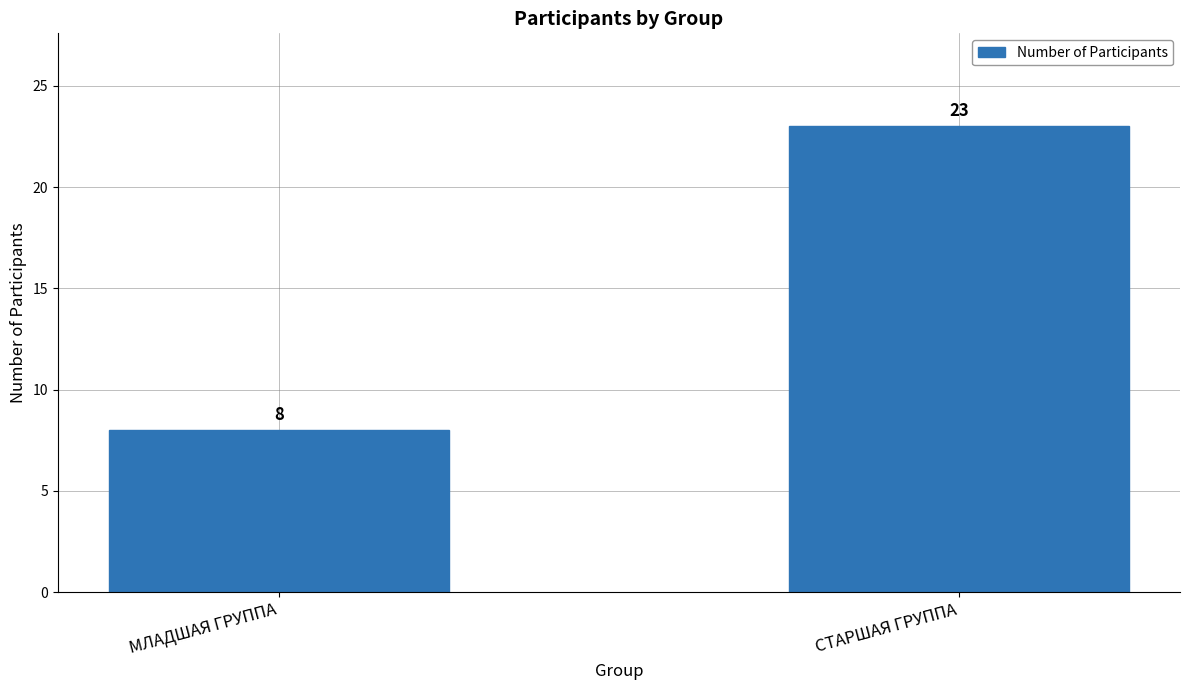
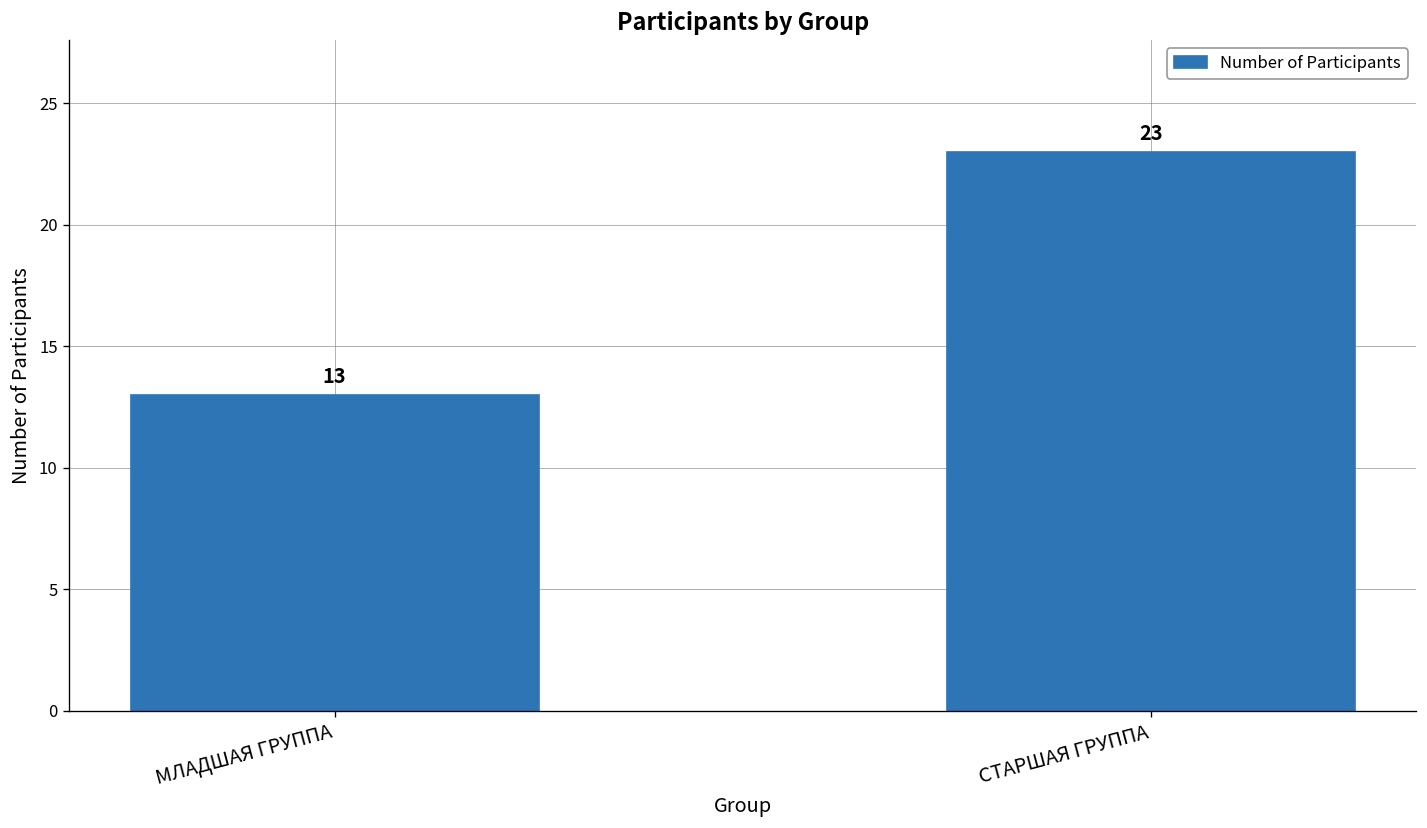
МЛАДШАЯ ГРУППА: 8 -> 13
